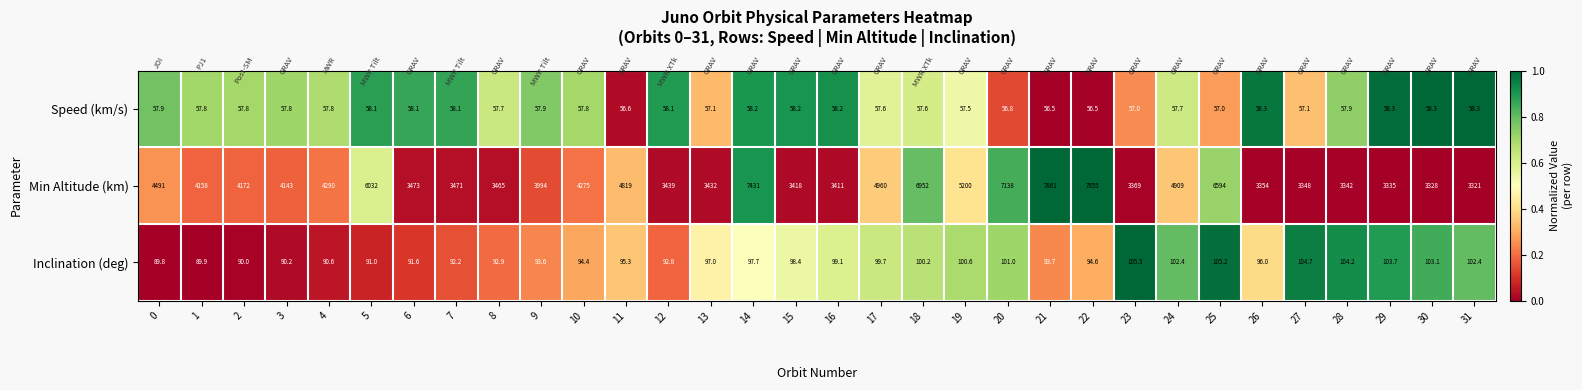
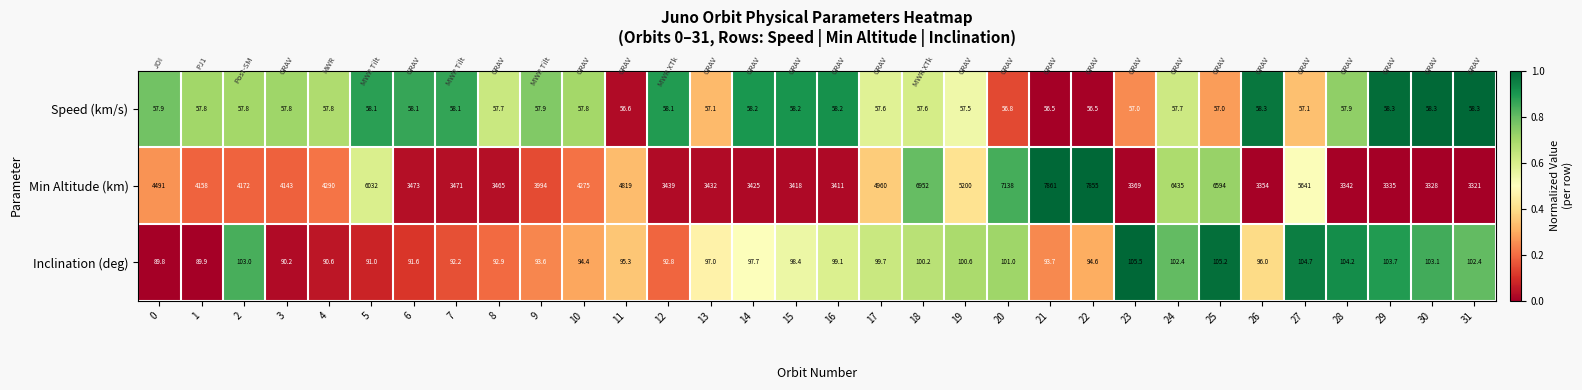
Min Altitude (km), 14: 7431 -> 3425
Min Altitude (km), 24: 4909 -> 6435
Min Altitude (km), 27: 3348 -> 5641
Inclination (deg), 2: 90.0 -> 103.0
